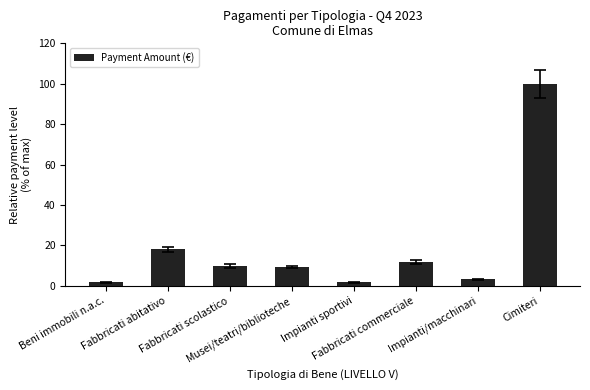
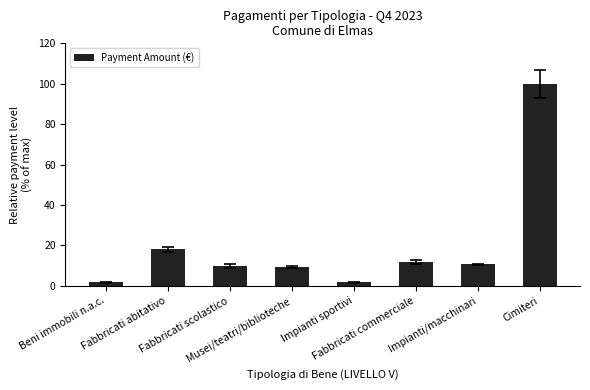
Payment Amount (€), Impianti/macchinari: 3 -> 11
